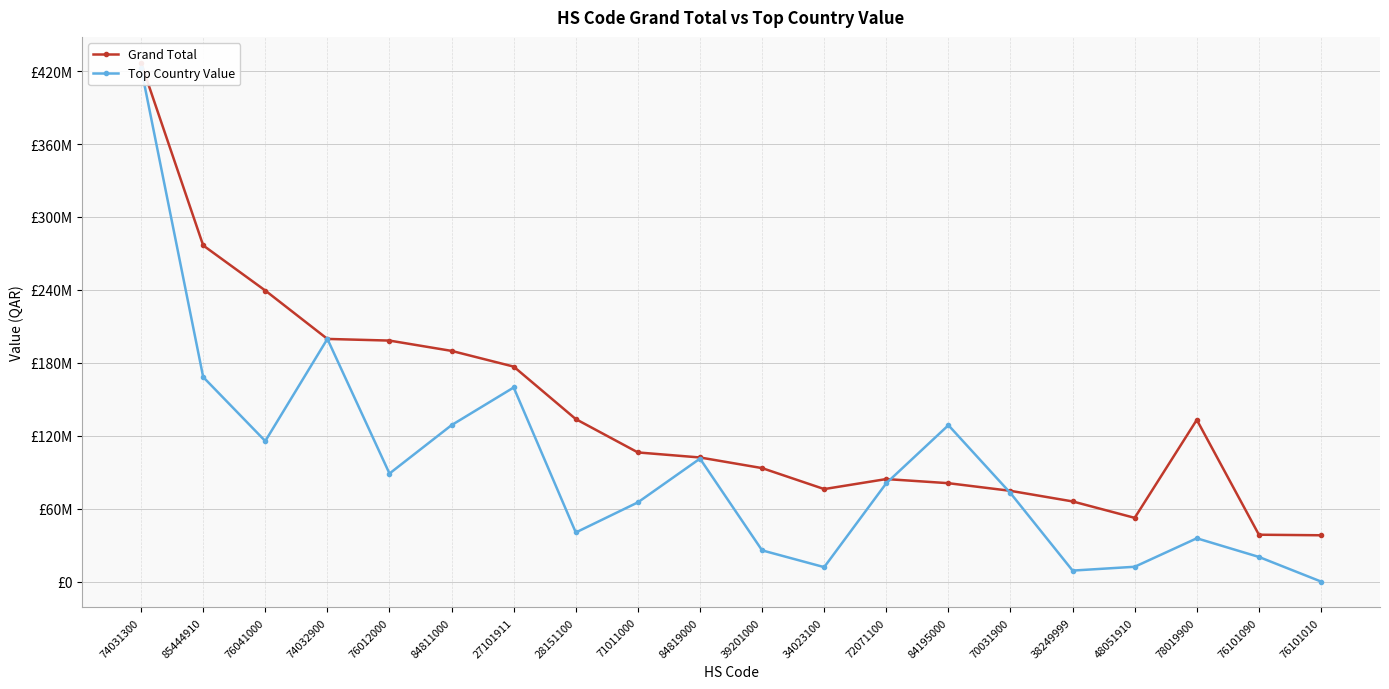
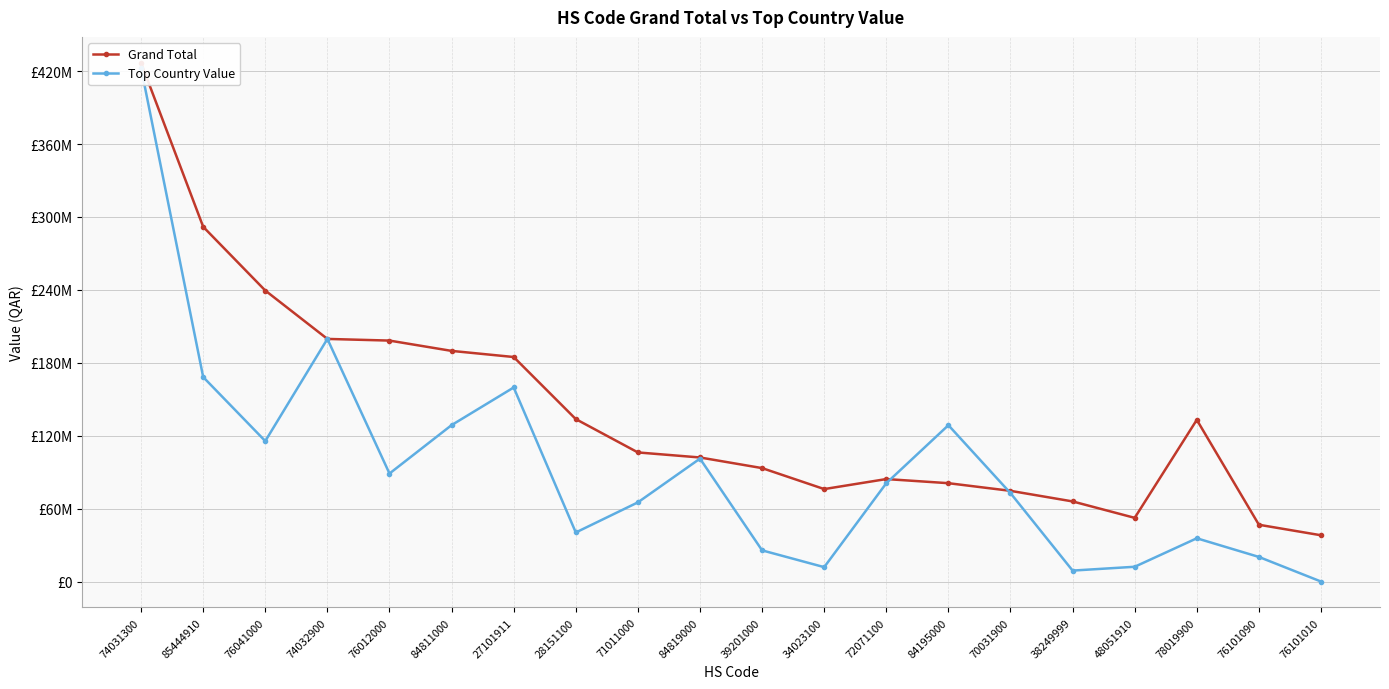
Grand Total, 85444910: £277000000 -> £292000000
Grand Total, 27101911: £177000000 -> £185000000
Grand Total, 76101090: £39000000 -> £47000000
